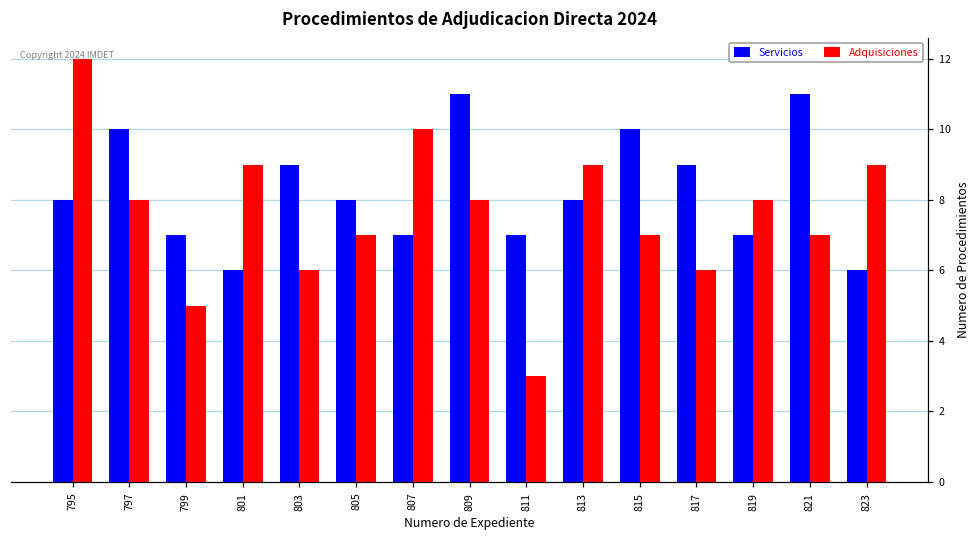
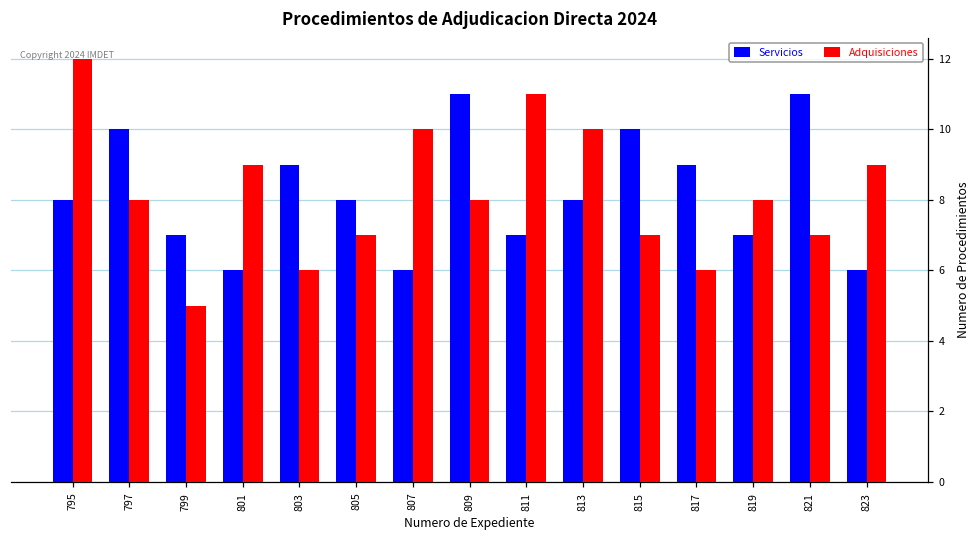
Servicios, 807: 7 -> 6
Adquisiciones, 811: 3 -> 11
Adquisiciones, 813: 9 -> 10
